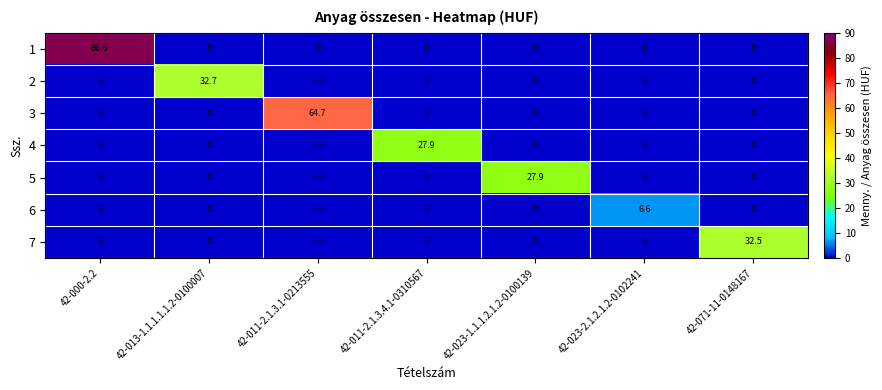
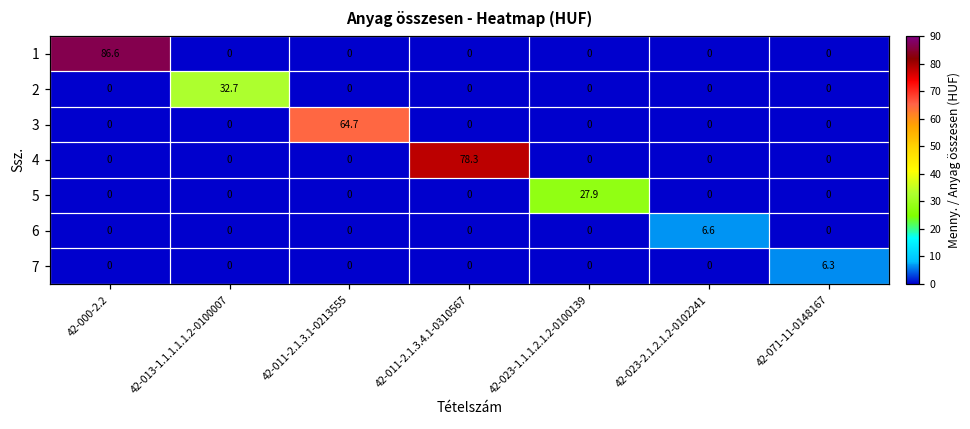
4, 42-011-2.1.3.4.1-0310567: 27.9 -> 78.3
7, 42-071-11-0148167: 32.5 -> 6.3
